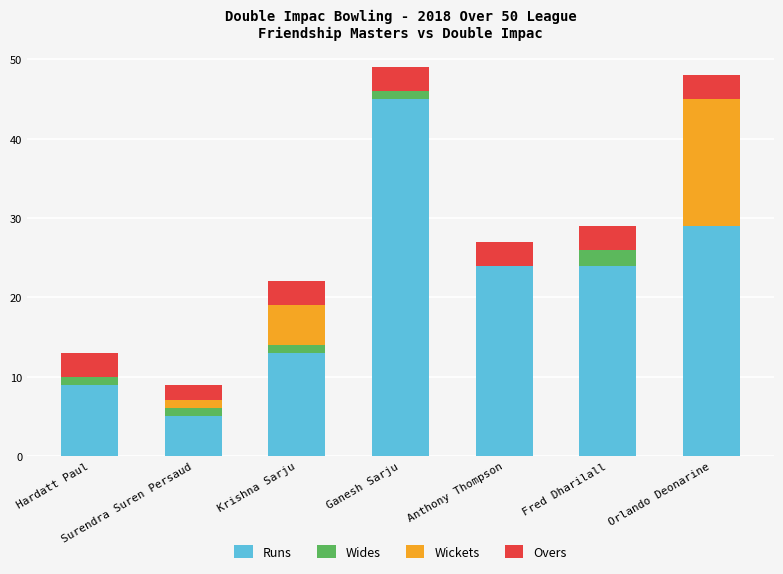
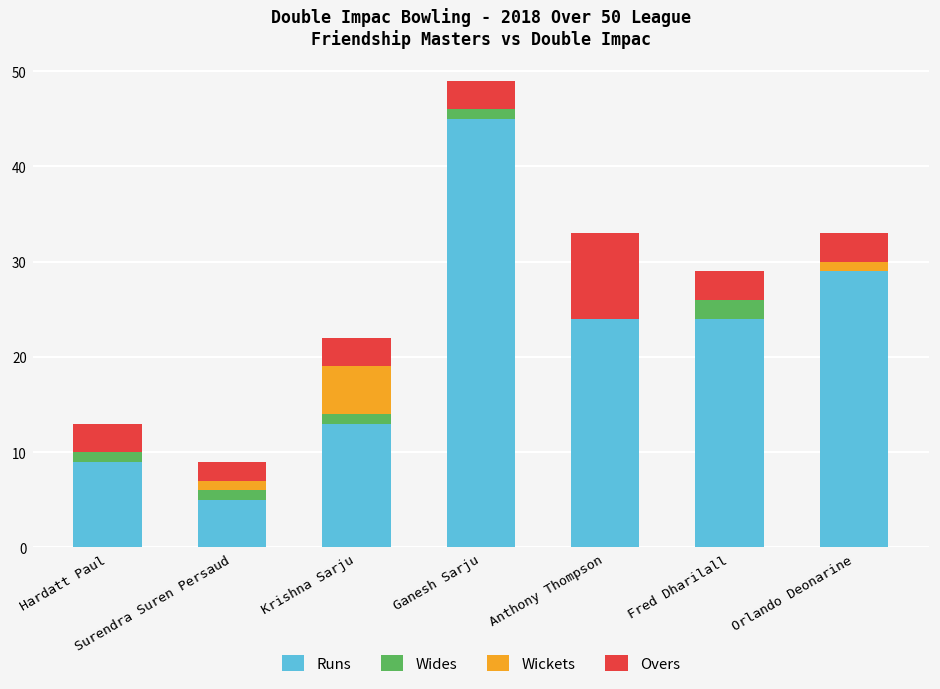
Overs, Anthony Thompson: 3 -> 9
Wickets, Orlando Deonarine: 16 -> 1
